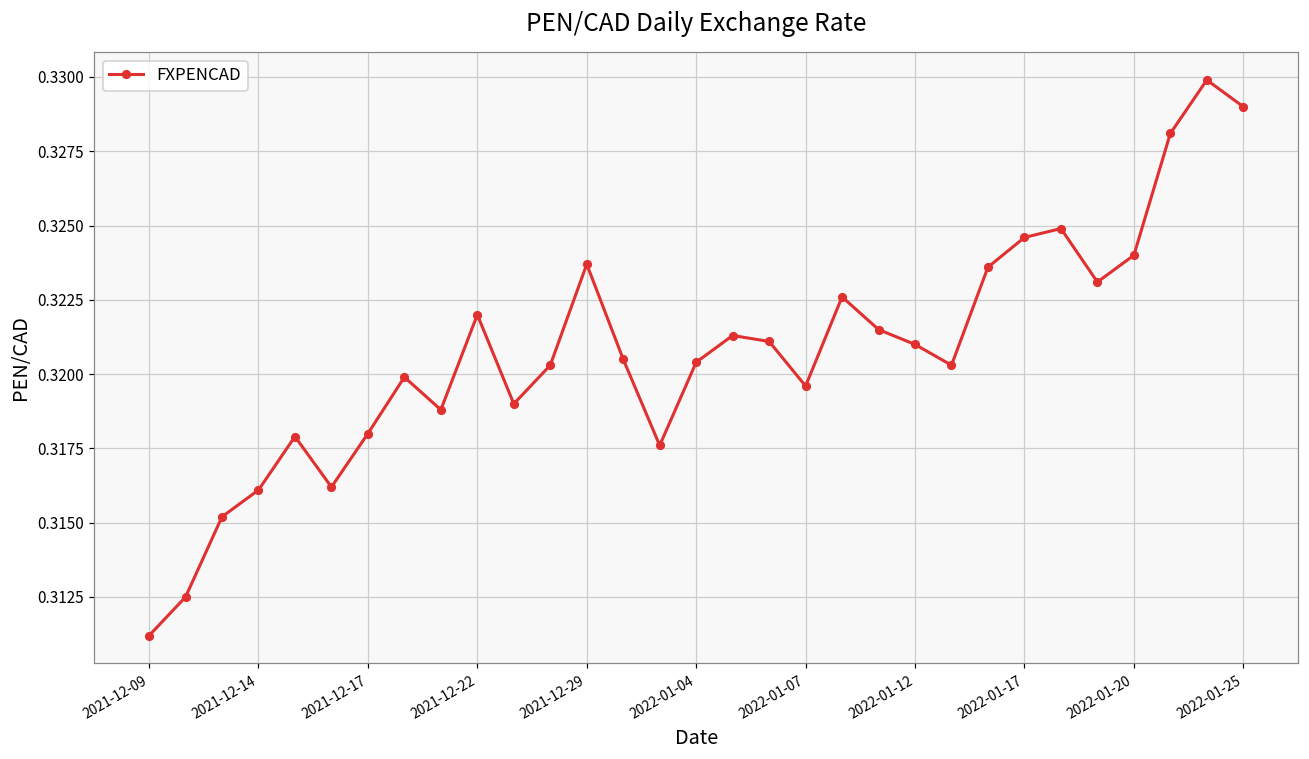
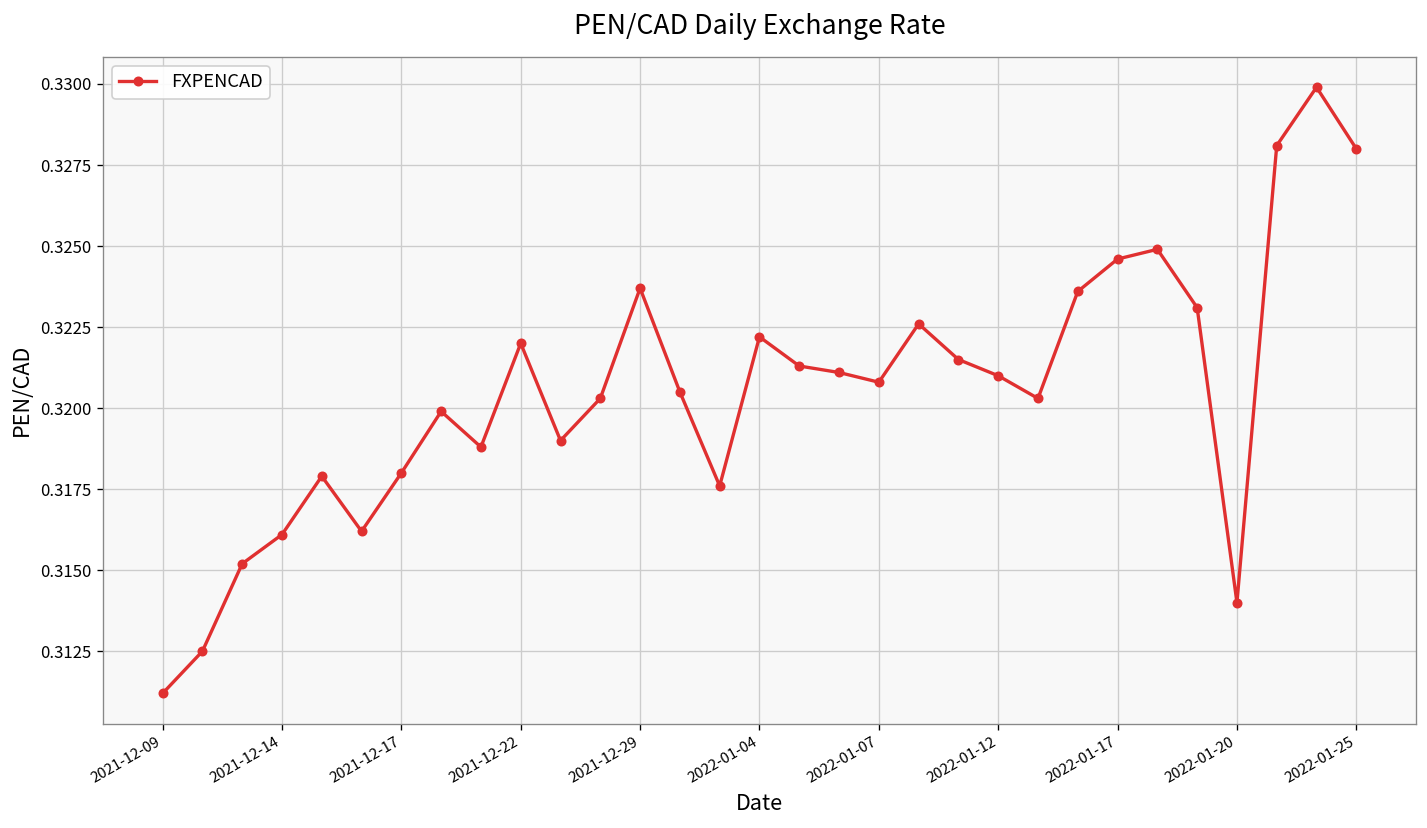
2022-01-04: 0.3204 -> 0.3222
2022-01-07: 0.3196 -> 0.3208
2022-01-20: 0.324 -> 0.314
2022-01-25: 0.329 -> 0.328
